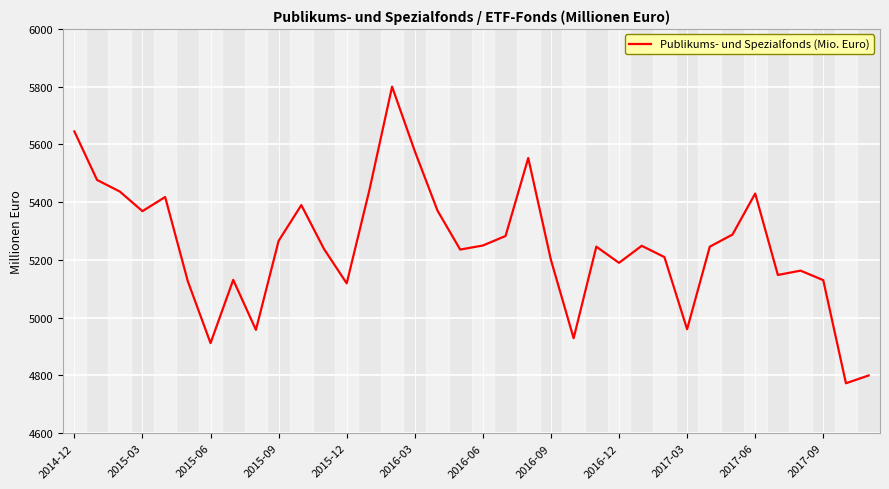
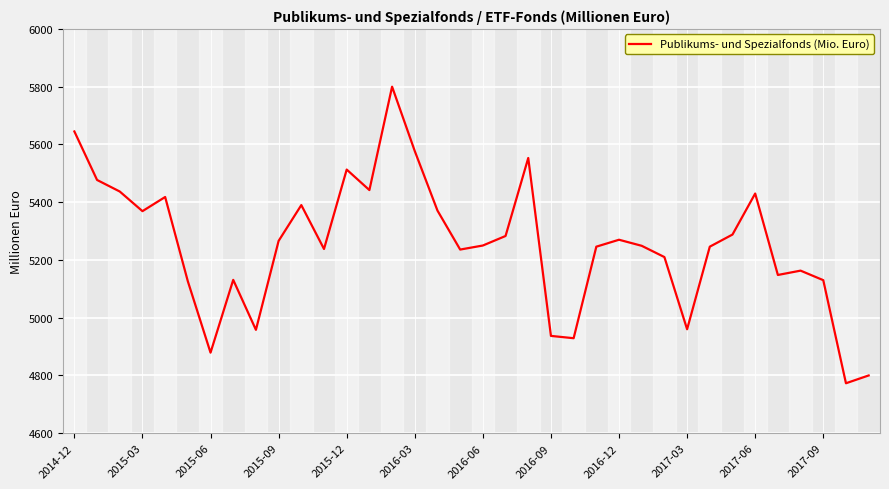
2015-06: 4910 -> 4880
2015-12: 5120 -> 5510
2016-09: 5200 -> 4940
2016-12: 5190 -> 5270
